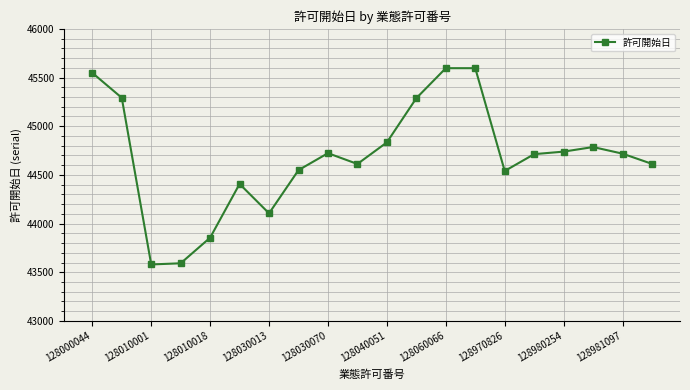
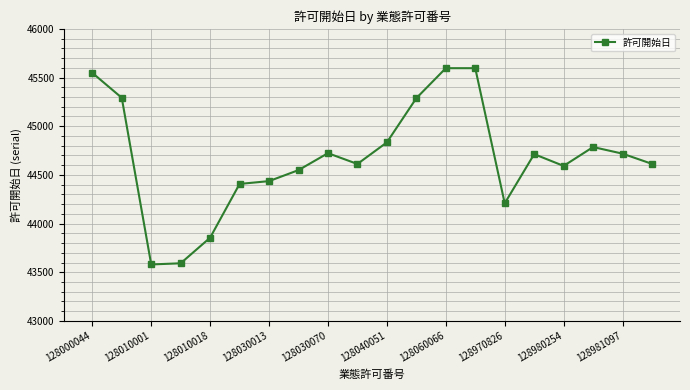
128030013: 44100 -> 44400
128970826: 44500 -> 44200
128980254: 44700 -> 44600
